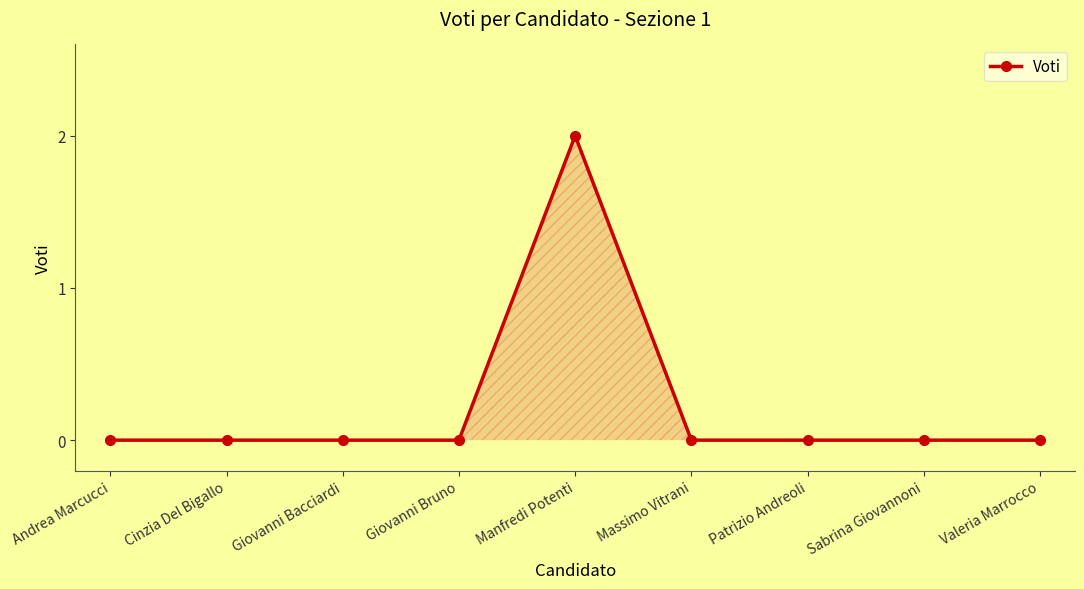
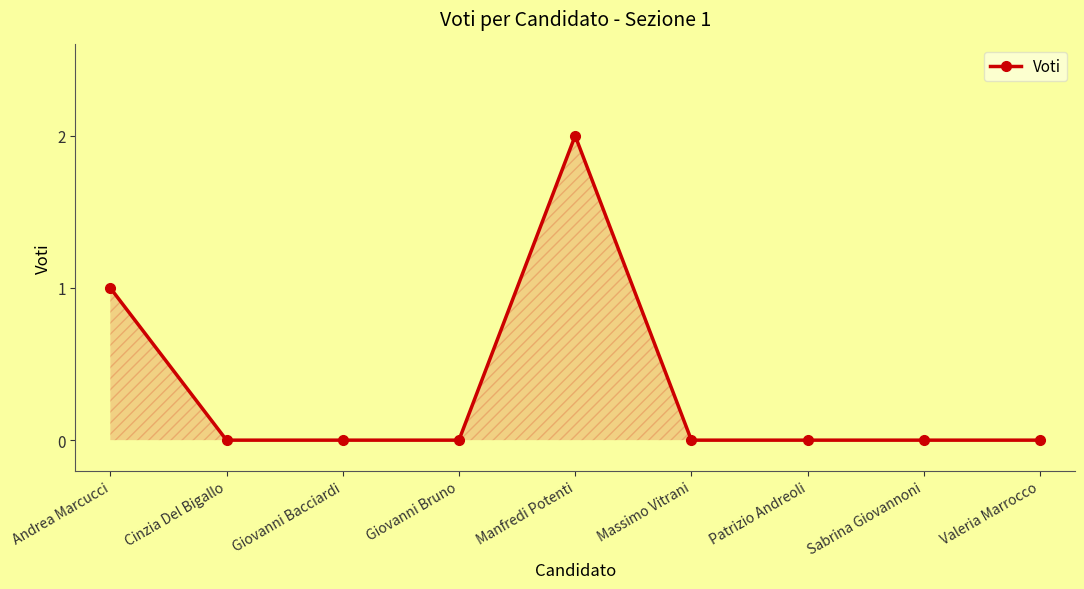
Andrea Marcucci: 0 -> 1
